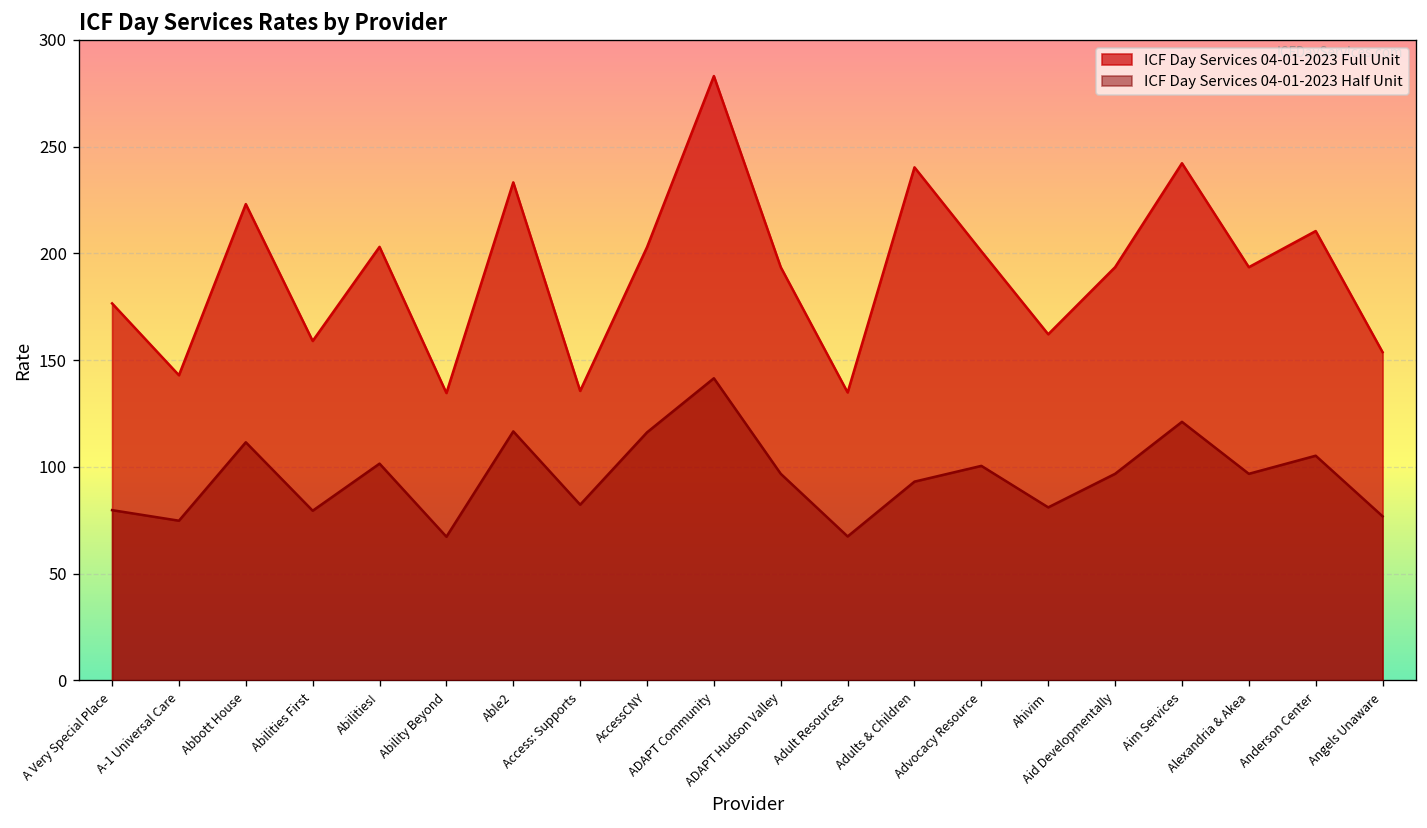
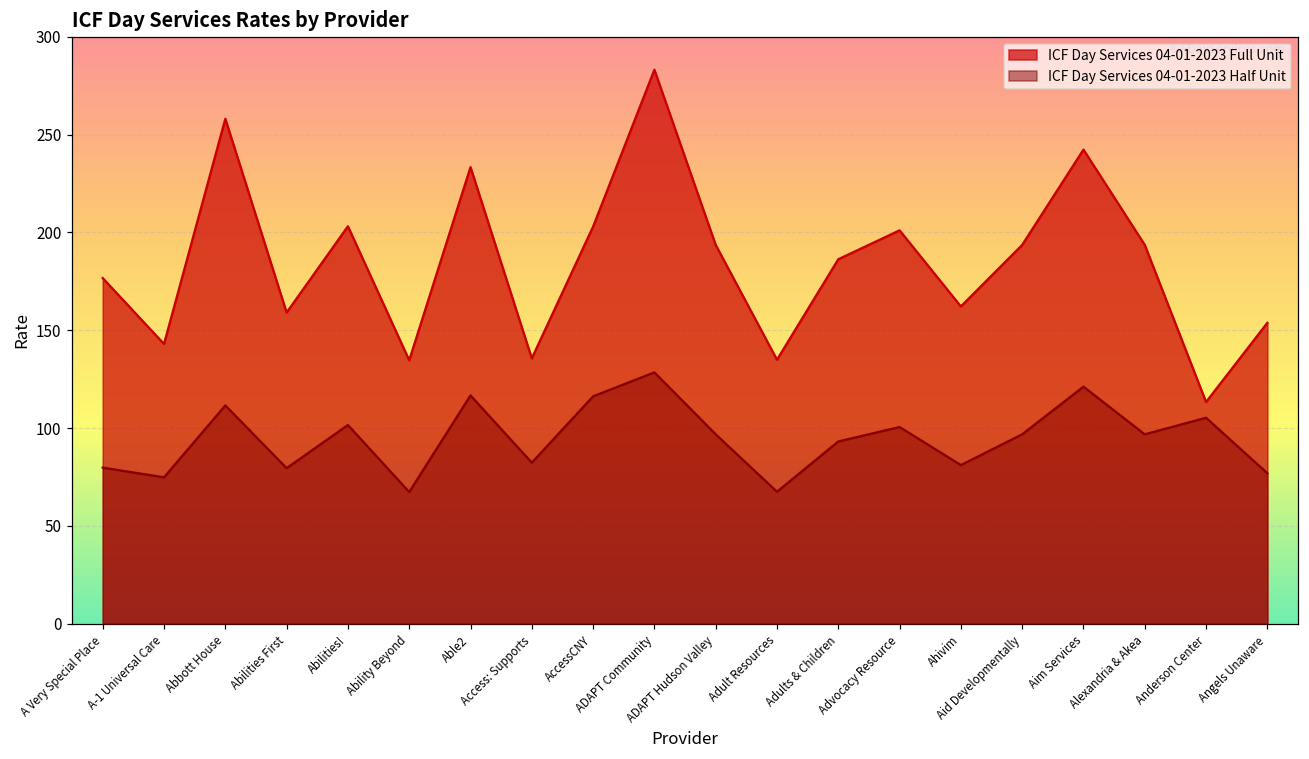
ICF Day Services 04-01-2023 Full Unit, Abbott House: 223 -> 258
ICF Day Services 04-01-2023 Half Unit, ADAPT Community: 142 -> 128
ICF Day Services 04-01-2023 Full Unit, Adults & Children: 240 -> 186
ICF Day Services 04-01-2023 Full Unit, Anderson Center: 211 -> 113
